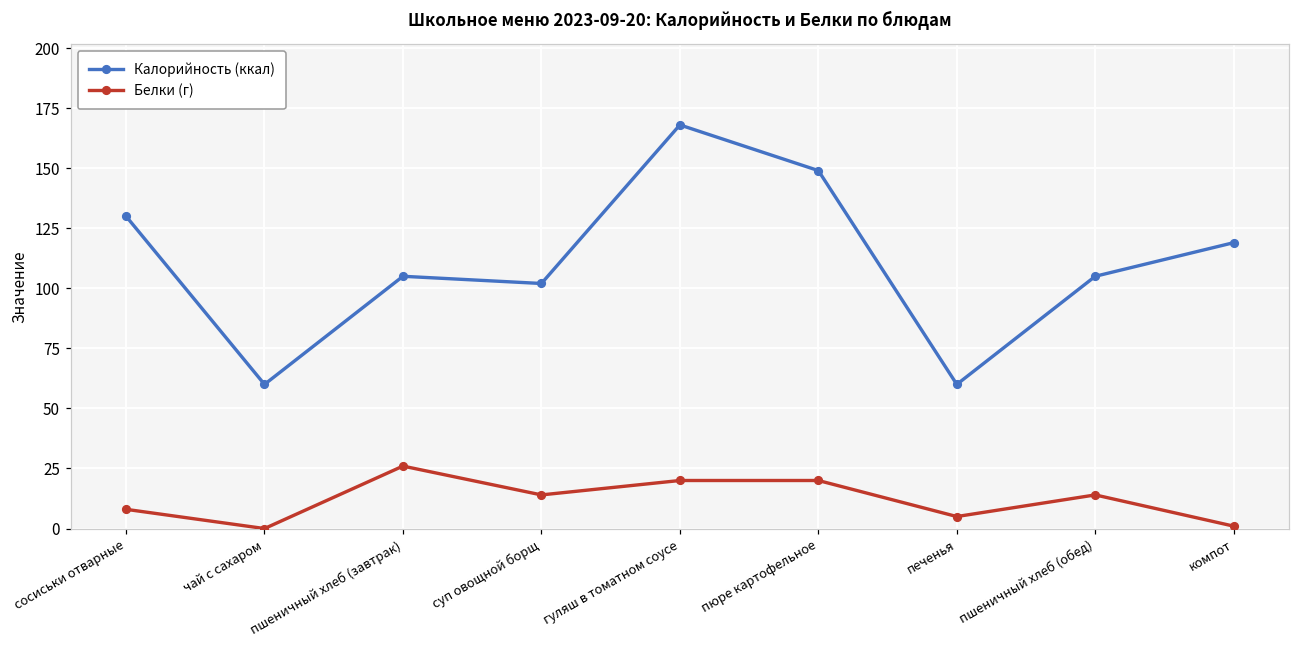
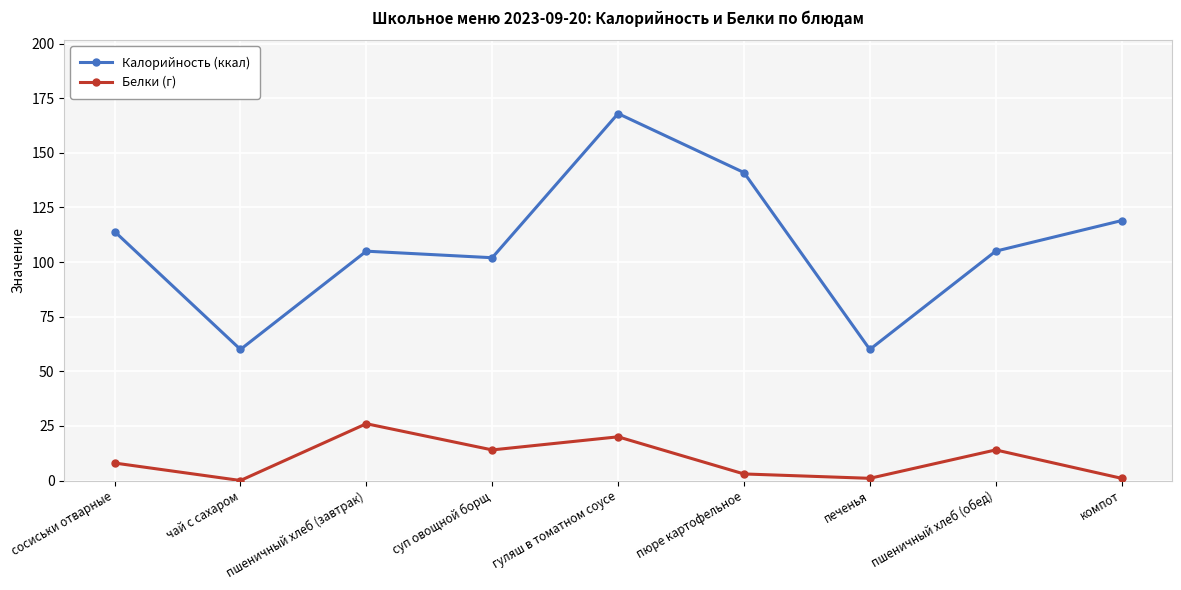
Калорийность (ккал), сосиськи отварные: 130 -> 114
Калорийность (ккал), пюре картофельное: 149 -> 141
Белки (г), пюре картофельное: 20 -> 3
Белки (г), печенья: 5 -> 1
